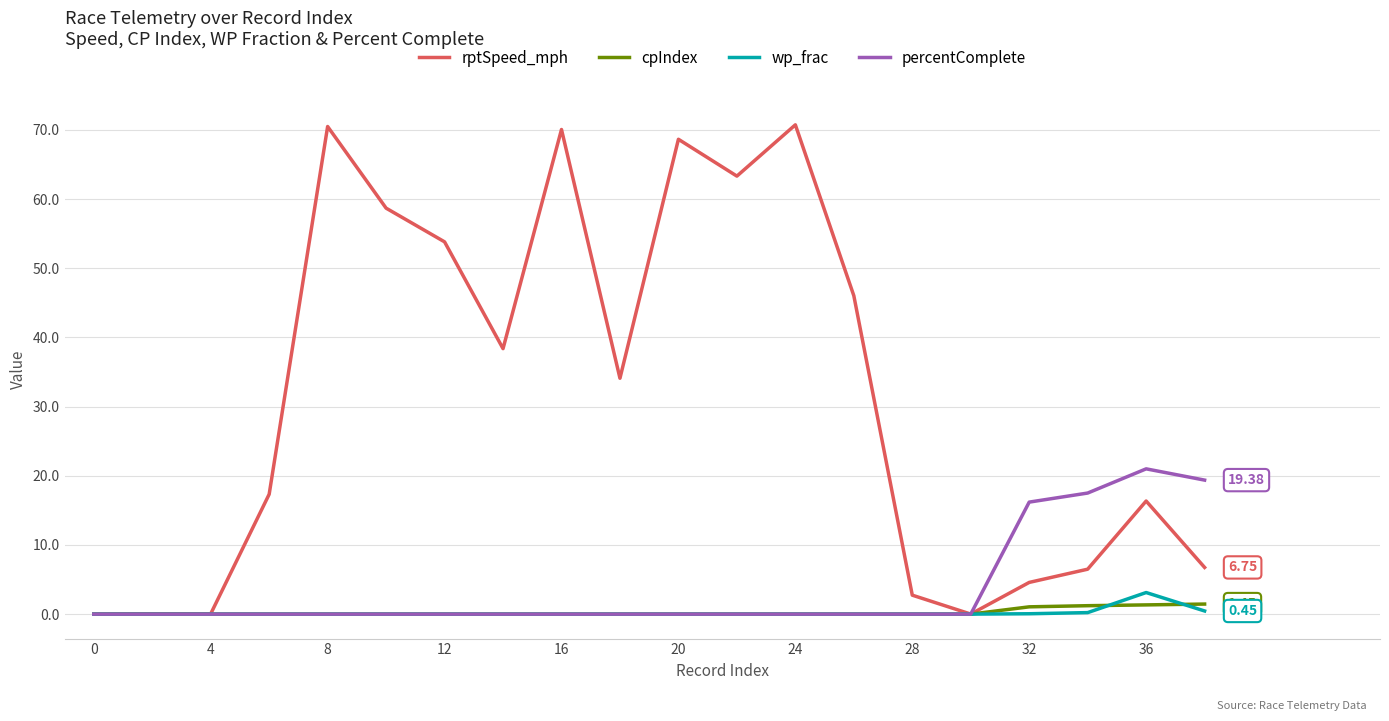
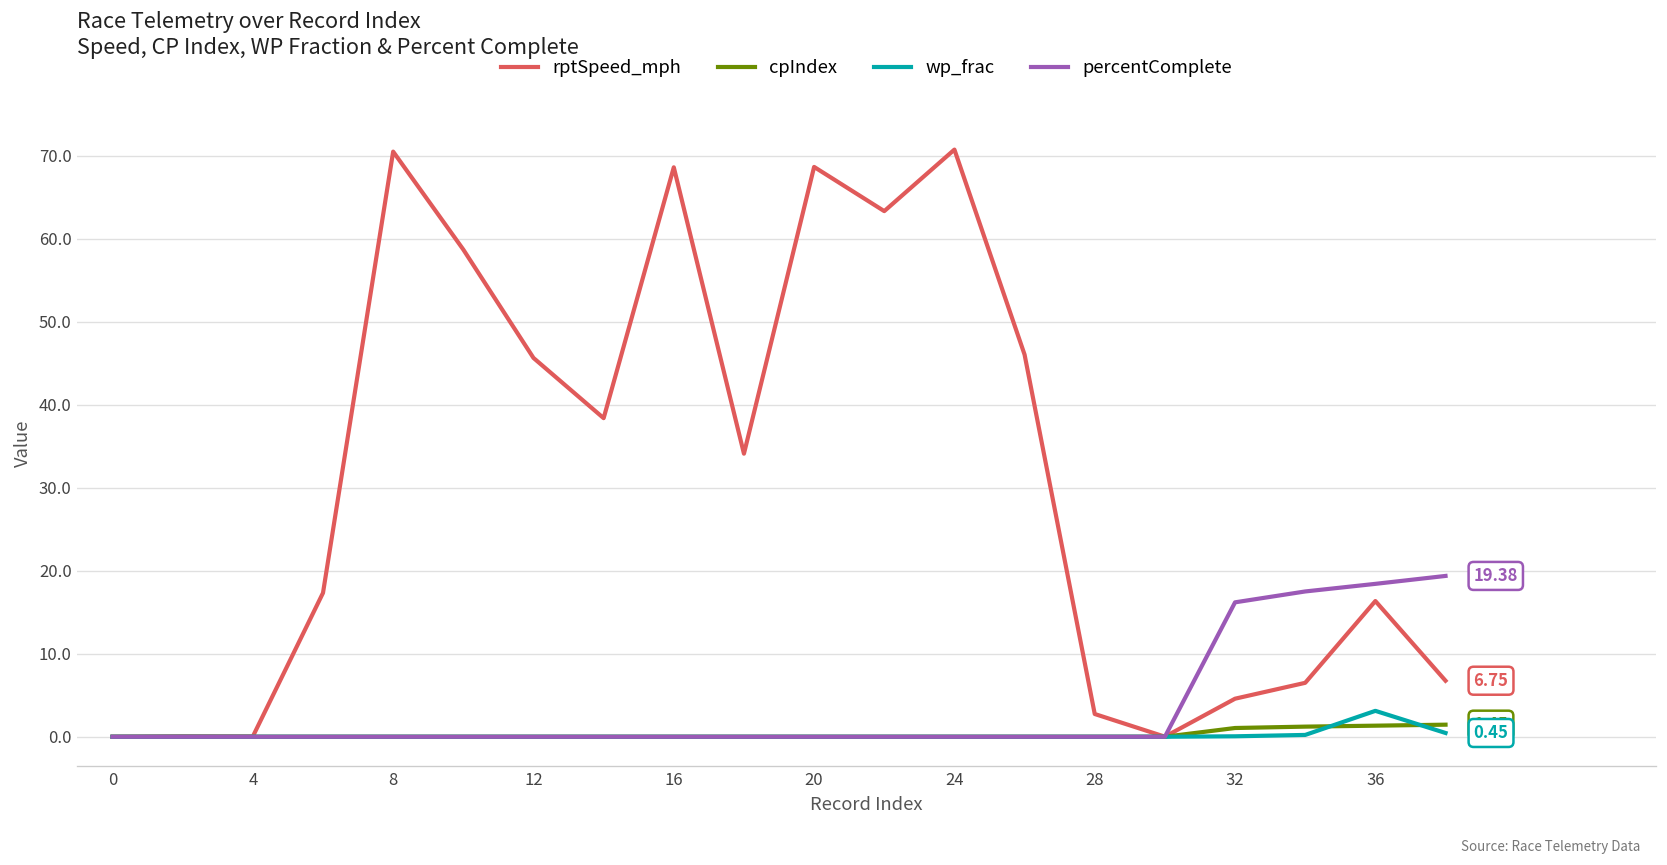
rptSpeed_mph, 12: 54 -> 46
rptSpeed_mph, 16: 70 -> 69
percentComplete, 36: 21 -> 18
